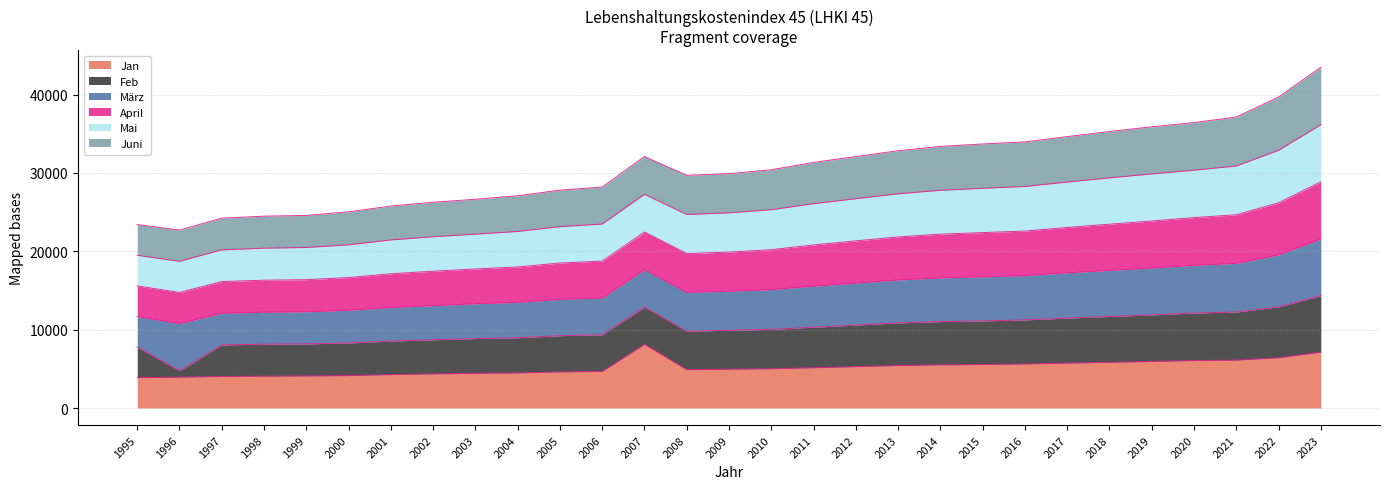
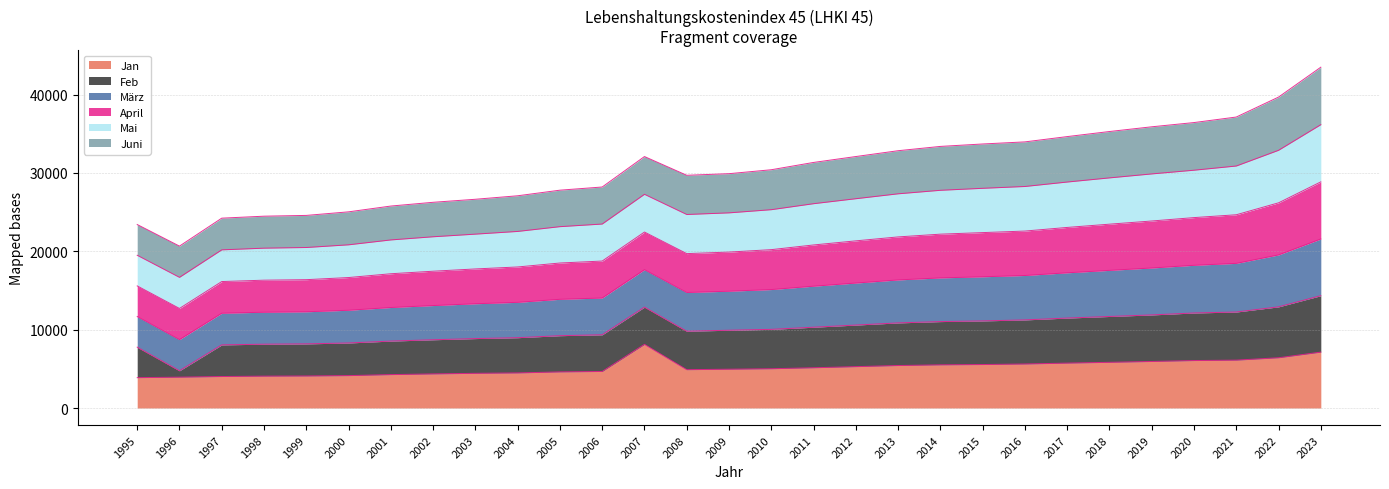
März, 1996: 6000 -> 4000
